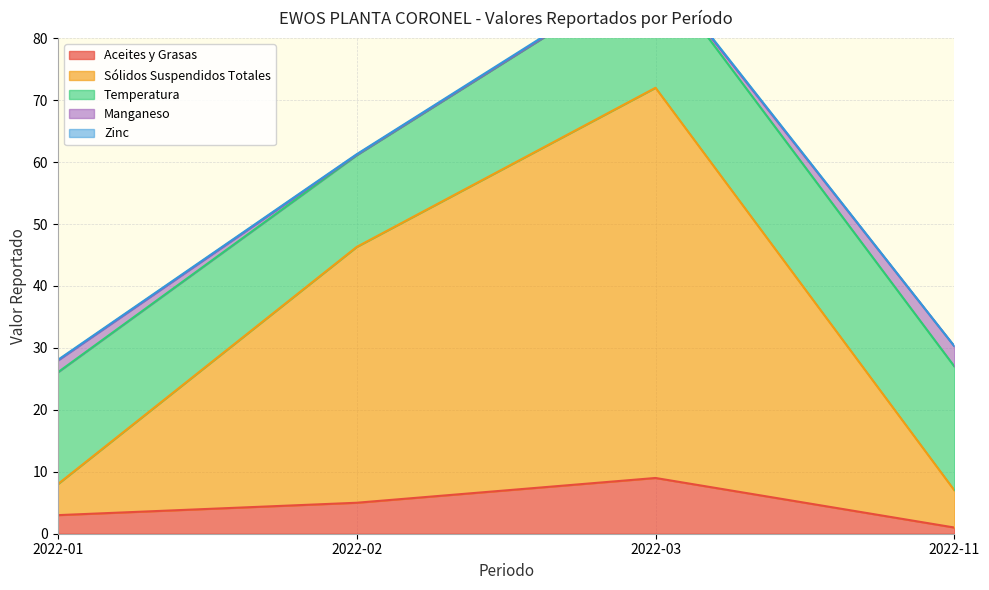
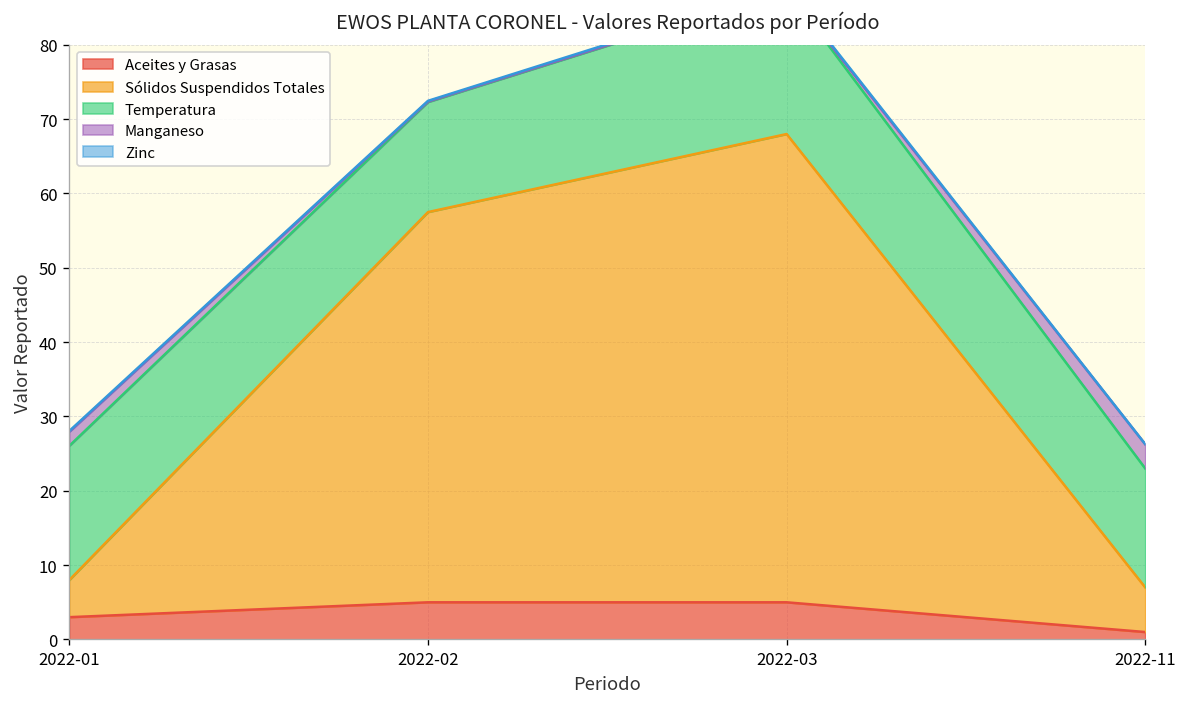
Sólidos Suspendidos Totales, 2022-02: 41 -> 53
Aceites y Grasas, 2022-03: 9 -> 5
Temperatura, 2022-11: 20 -> 16
